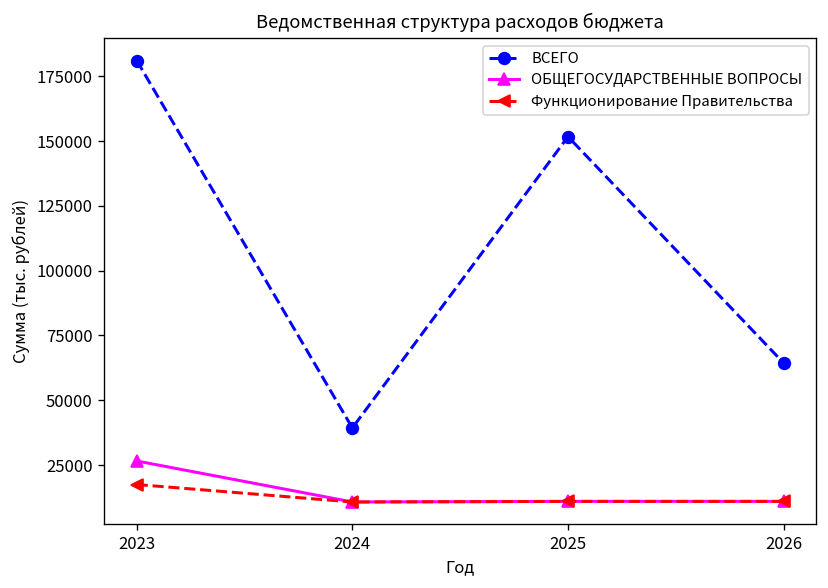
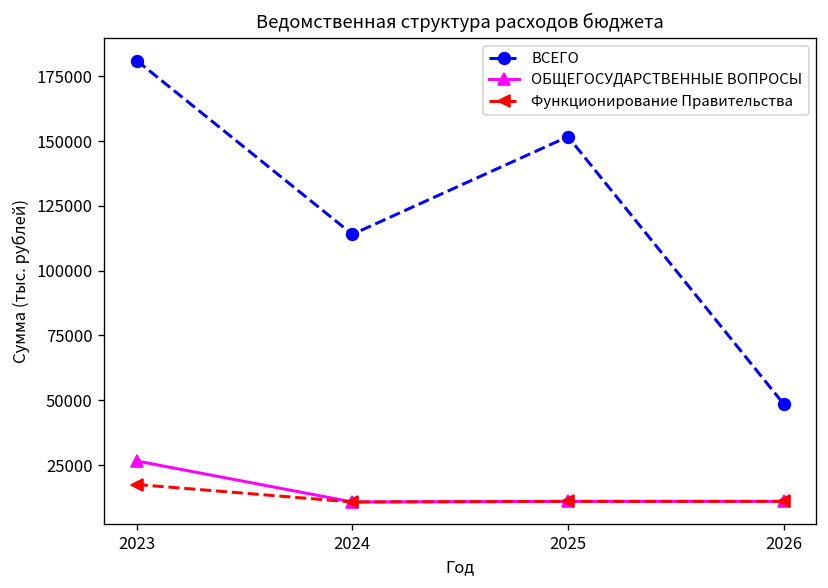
ВСЕГО, 2024: 39000 -> 114000
ВСЕГО, 2026: 64000 -> 49000
